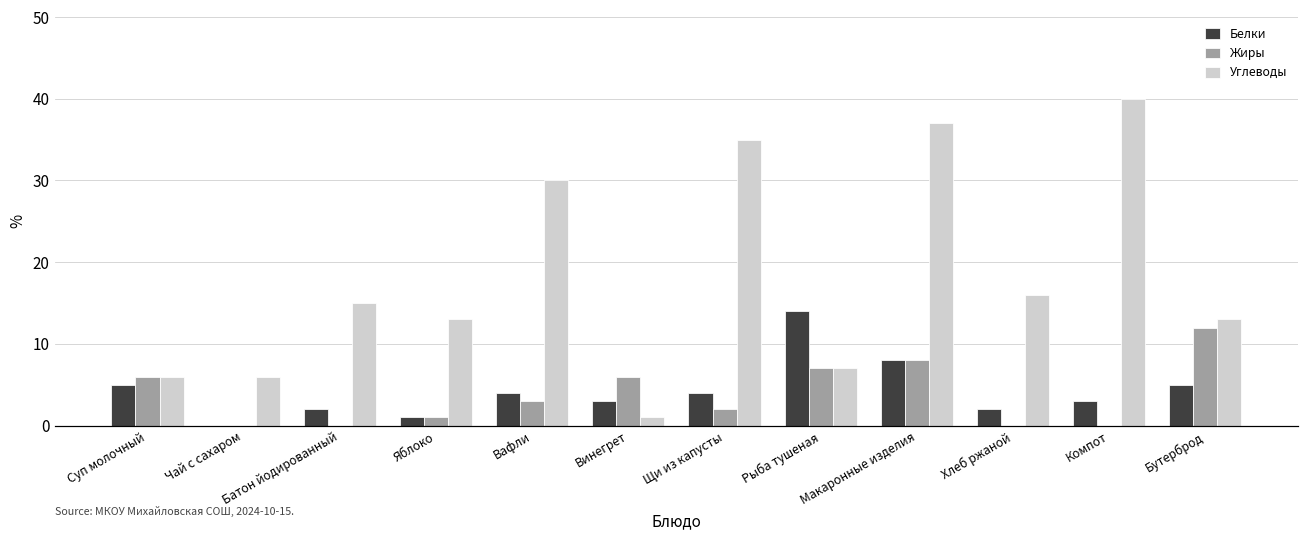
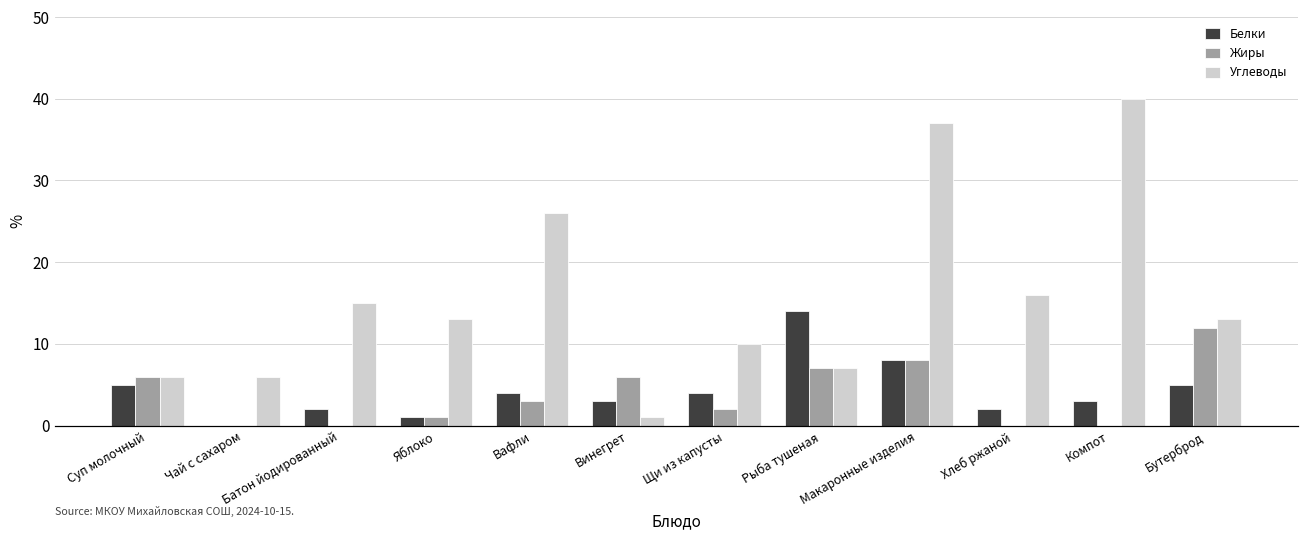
Углеводы, Вафли: 30 -> 26
Углеводы, Щи из капусты: 35 -> 10
